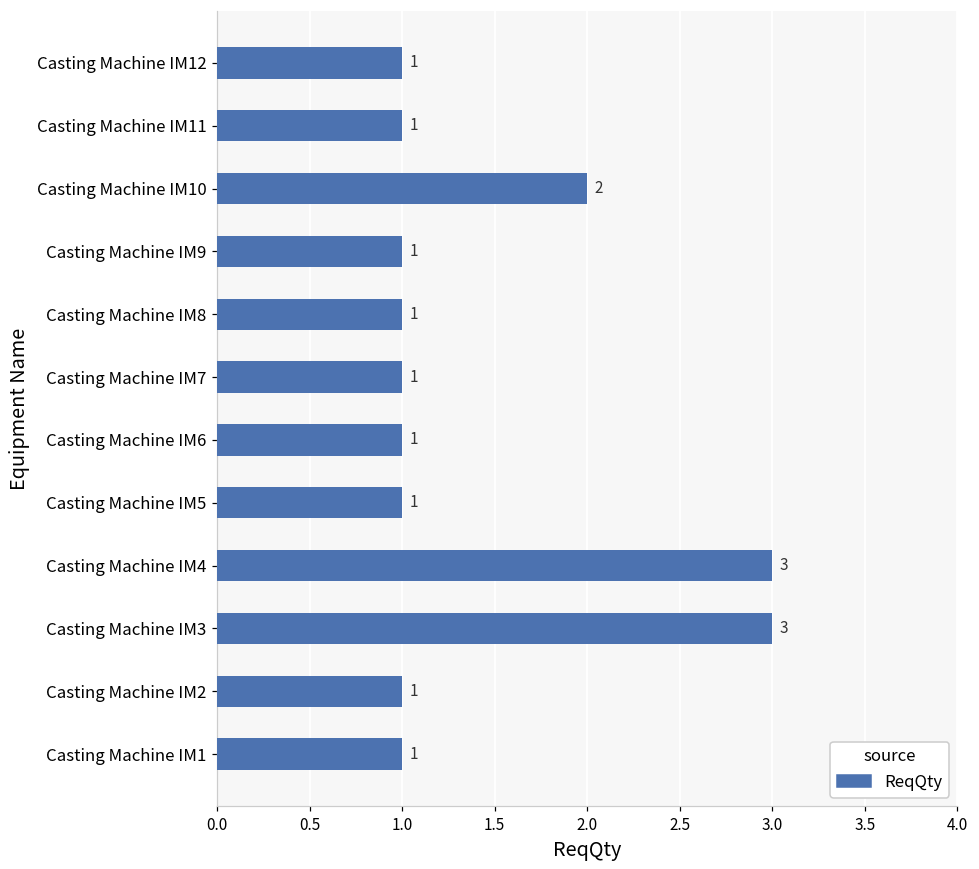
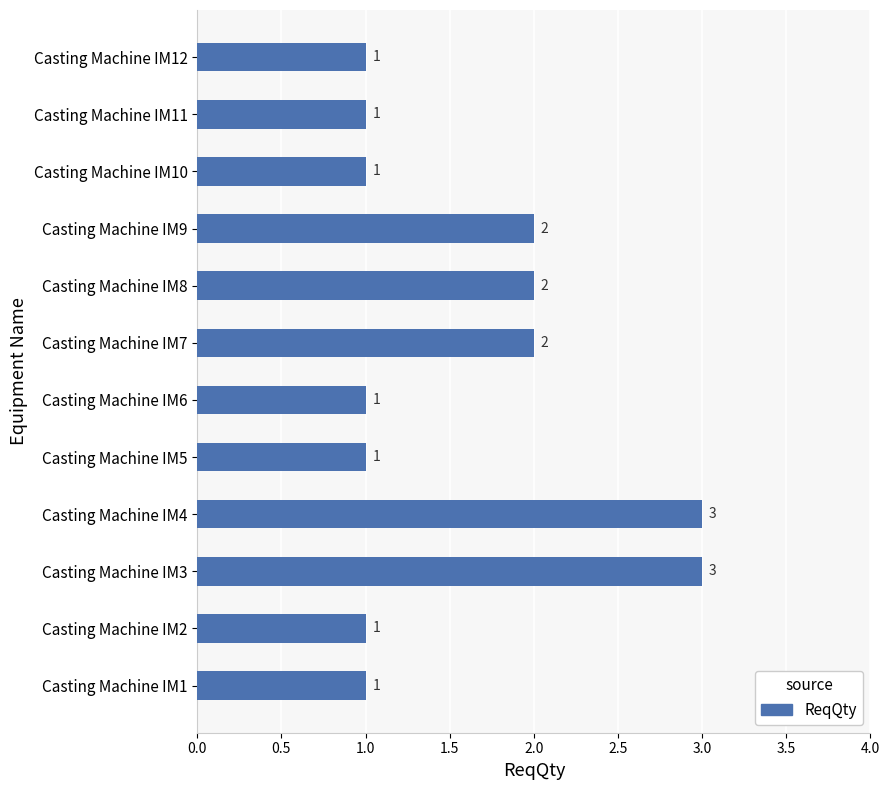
Casting Machine IM10: 2 -> 1
Casting Machine IM9: 1 -> 2
Casting Machine IM8: 1 -> 2
Casting Machine IM7: 1 -> 2
